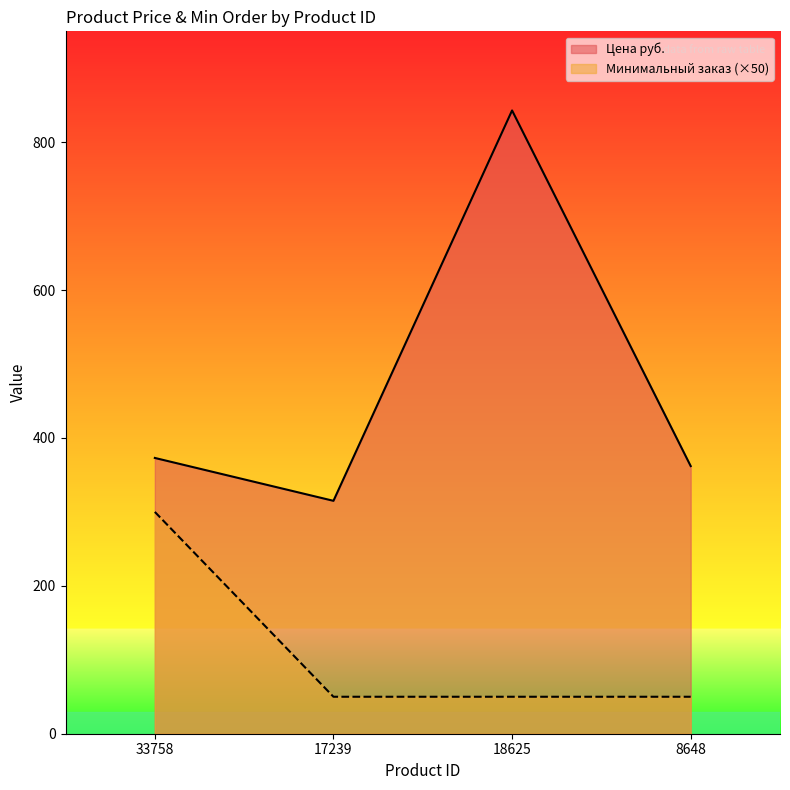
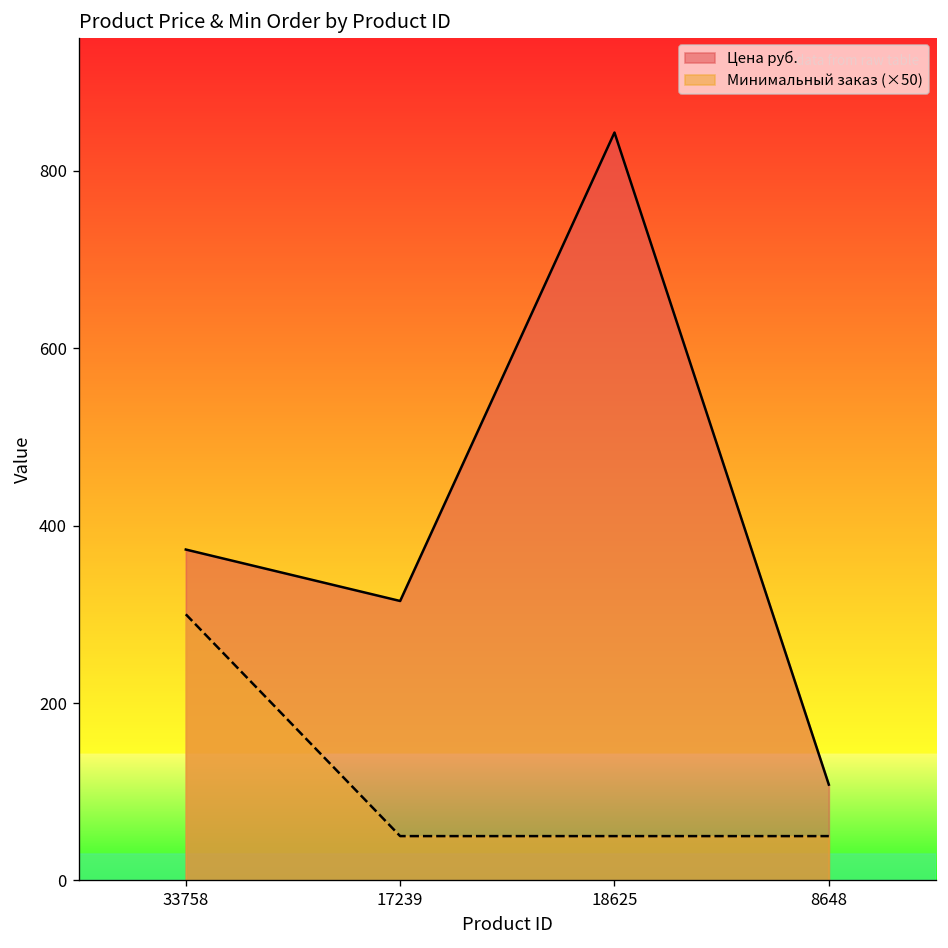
Цена руб., 8648: 360 -> 110
